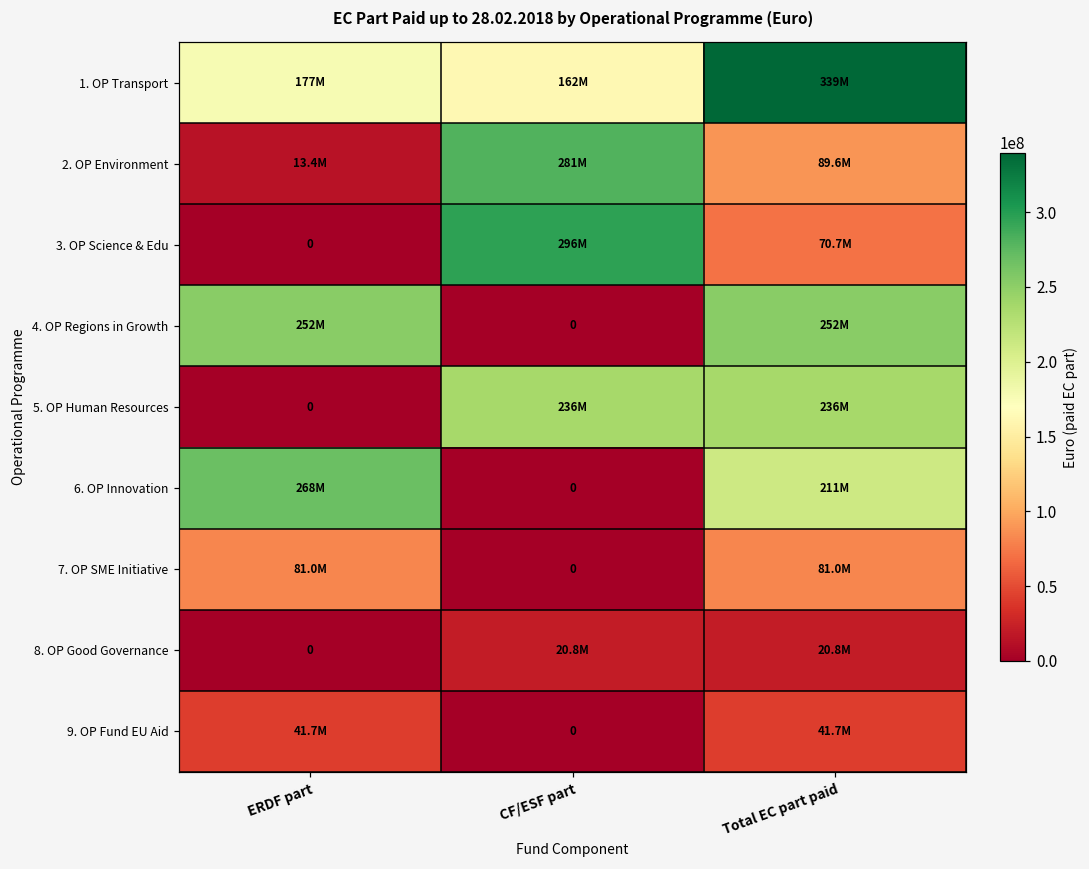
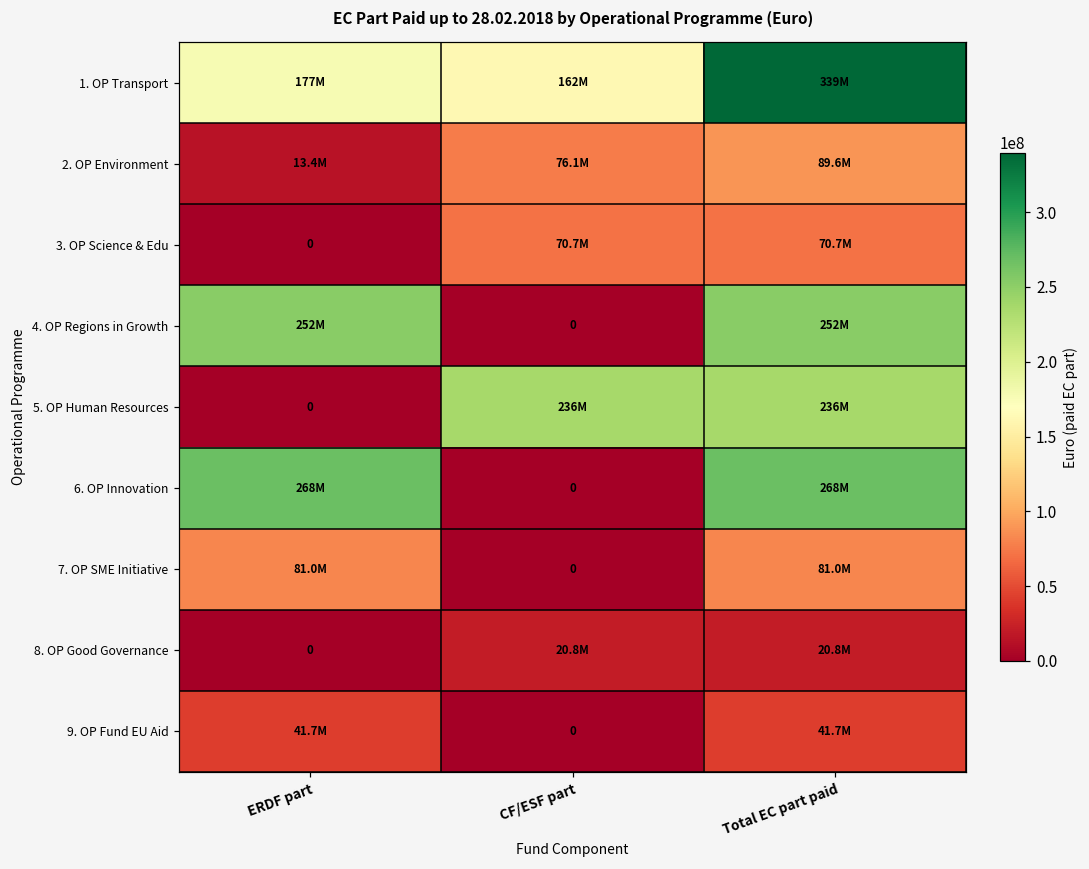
2. OP Environment, CF/ESF part: 281M -> 76.1M
3. OP Science & Edu, CF/ESF part: 296M -> 70.7M
6. OP Innovation, Total EC part paid: 211M -> 268M
